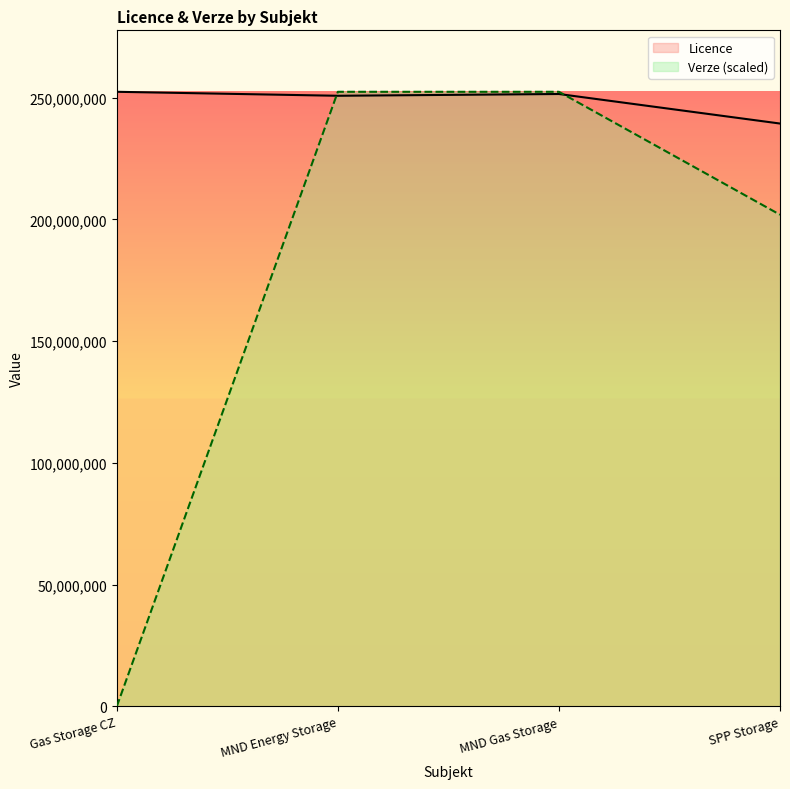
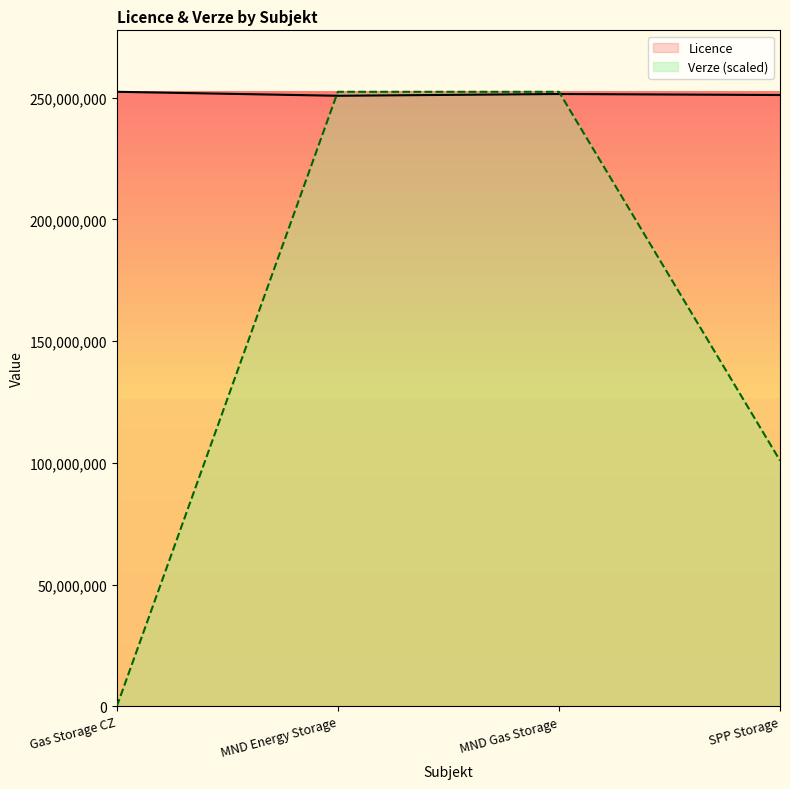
Licence, SPP Storage: 239,000,000 -> 251,000,000
Verze (scaled), SPP Storage: 202,000,000 -> 101,000,000
